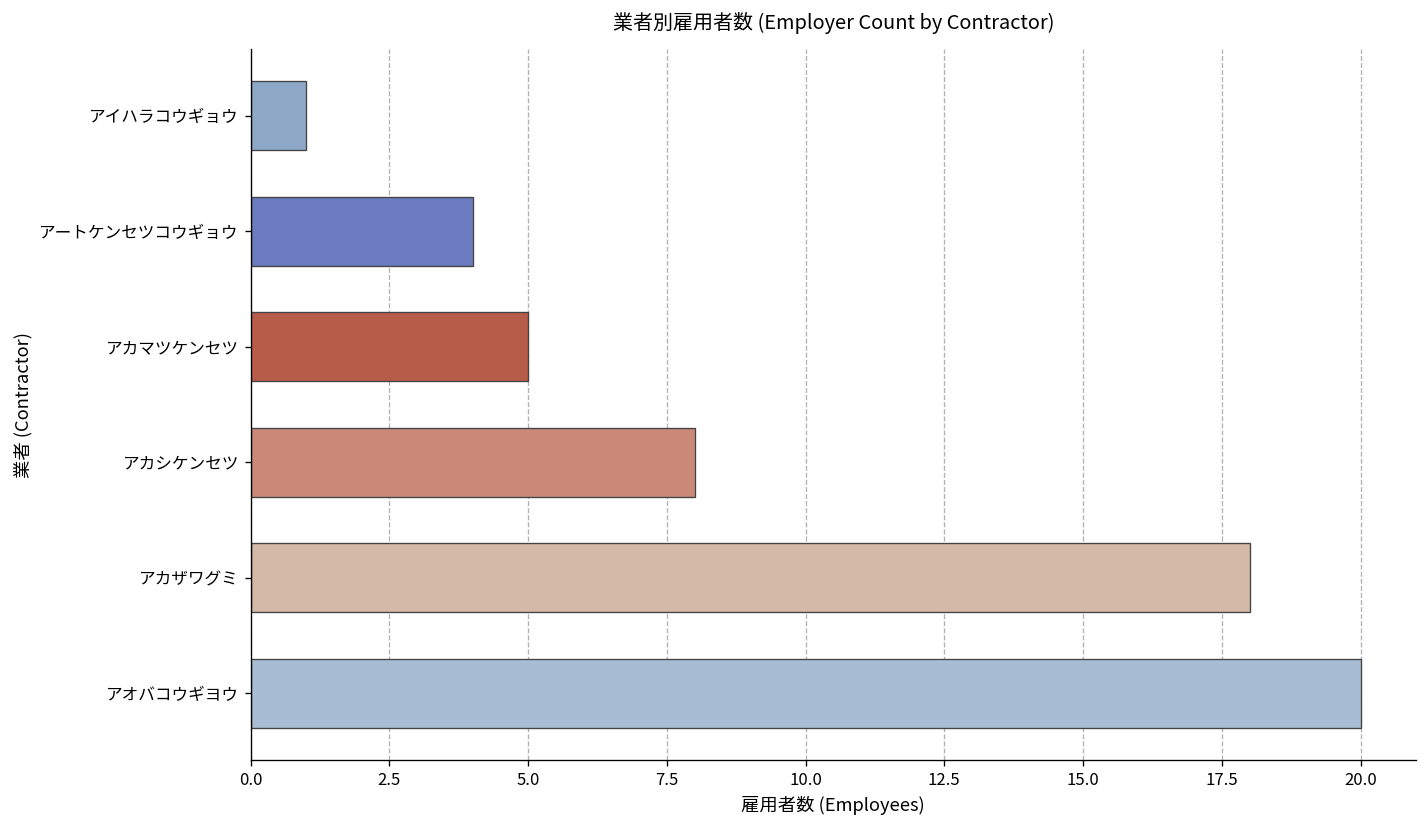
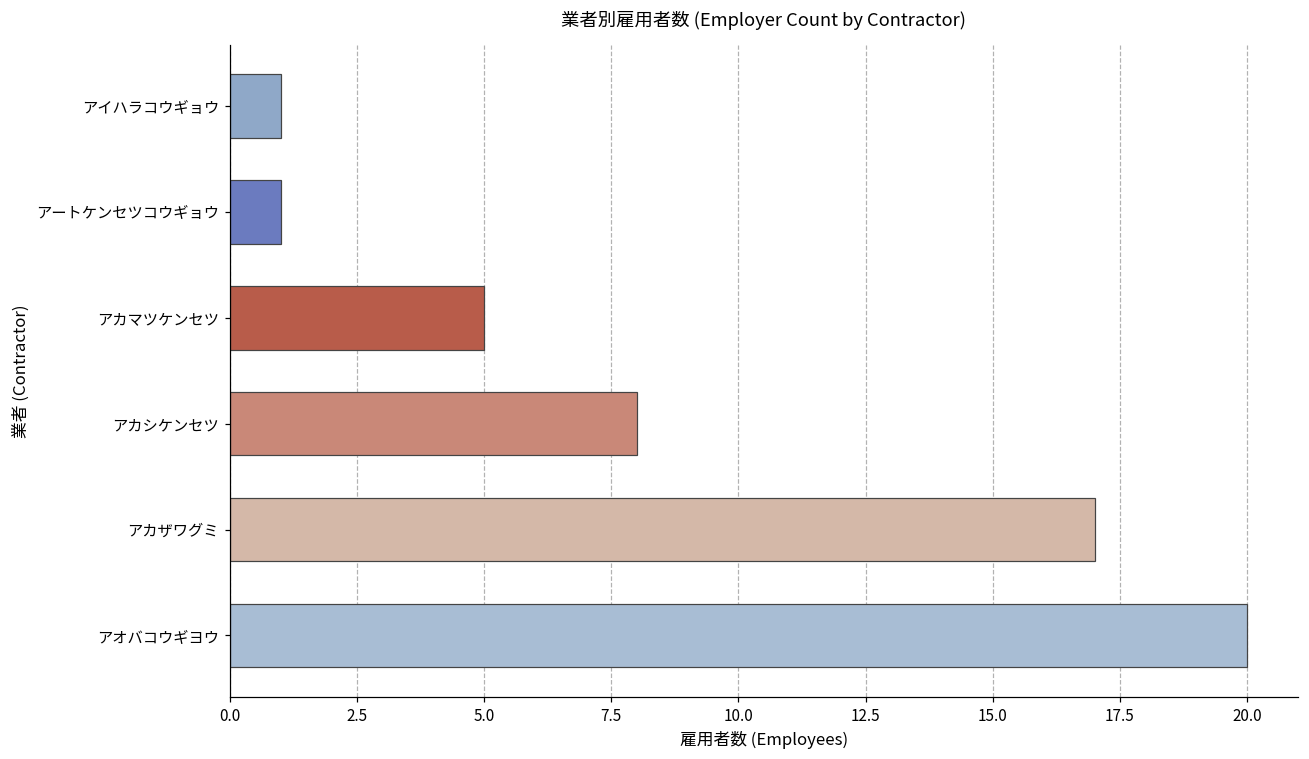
アートケンセツコウギョウ: 4 -> 1
アカザワグミ: 18 -> 17
